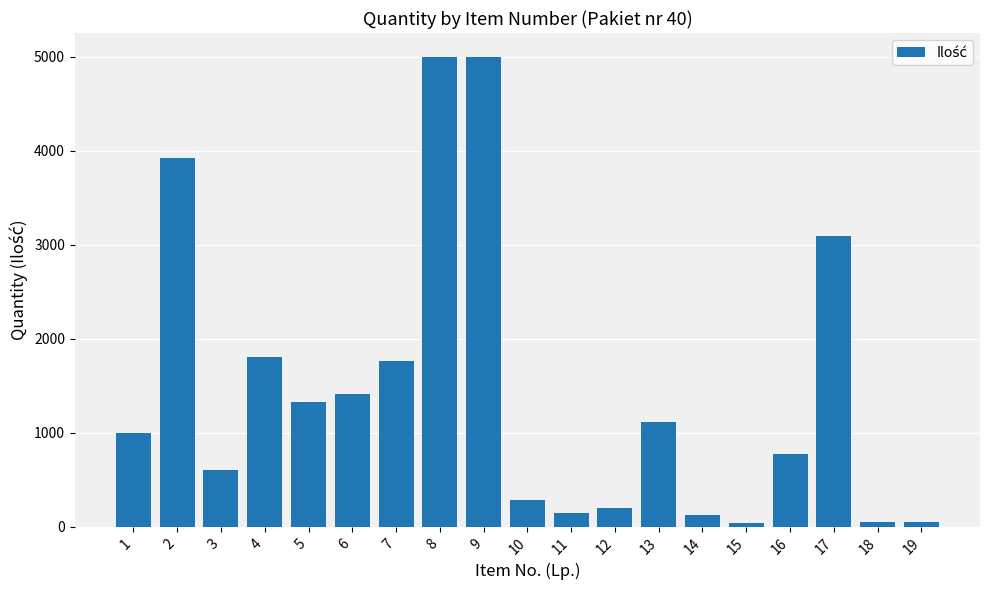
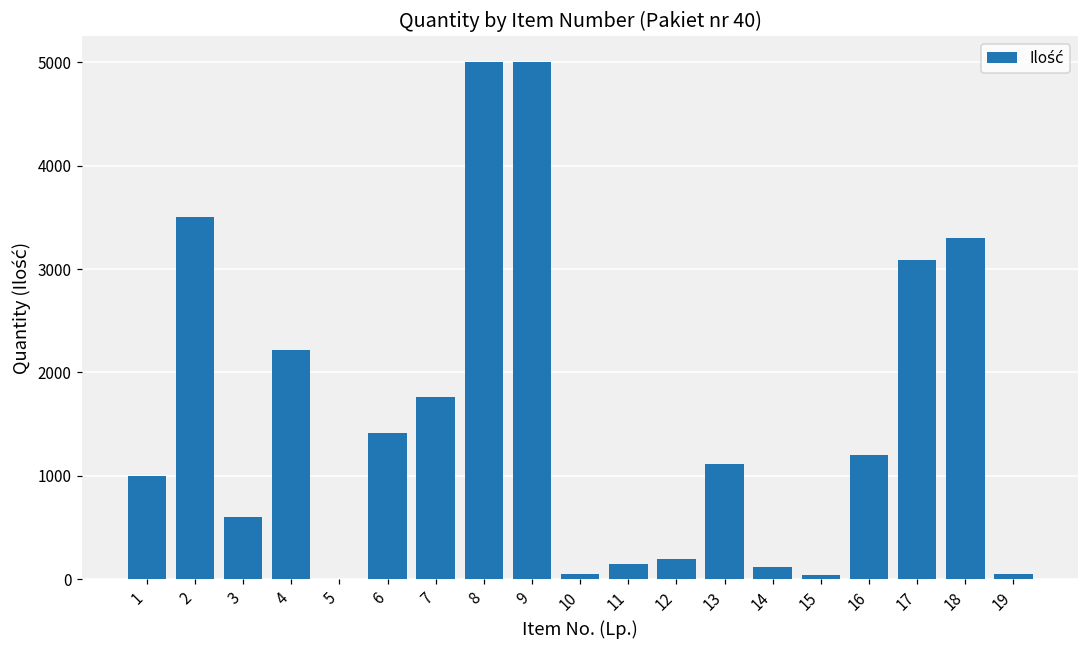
2: 3900 -> 3500
4: 1800 -> 2200
5: 1300 -> 0
10: 300 -> 100
16: 800 -> 1200
18: 100 -> 3300
